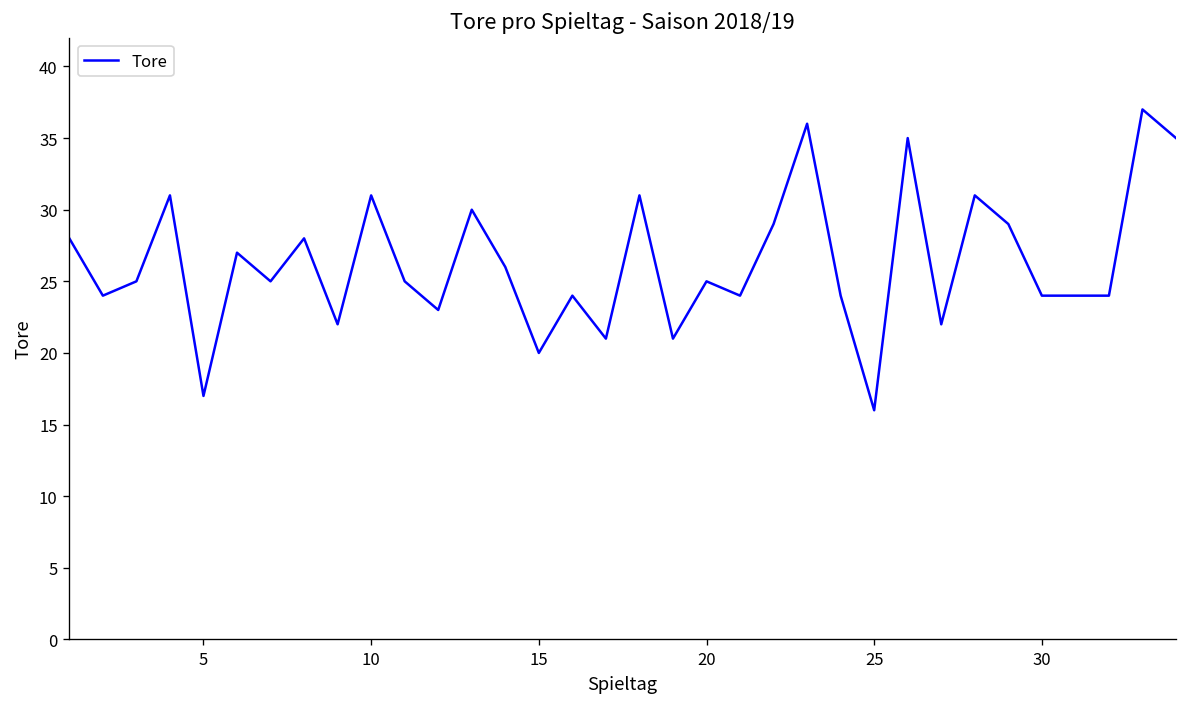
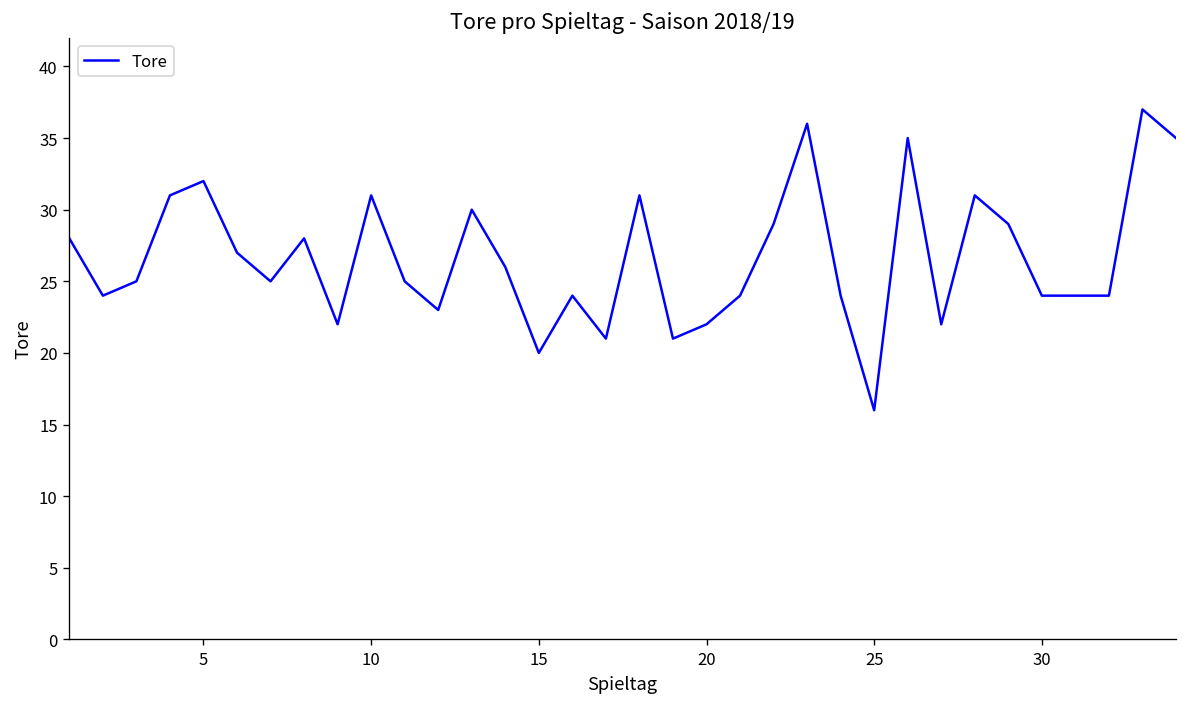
5: 17 -> 32
20: 25 -> 22
